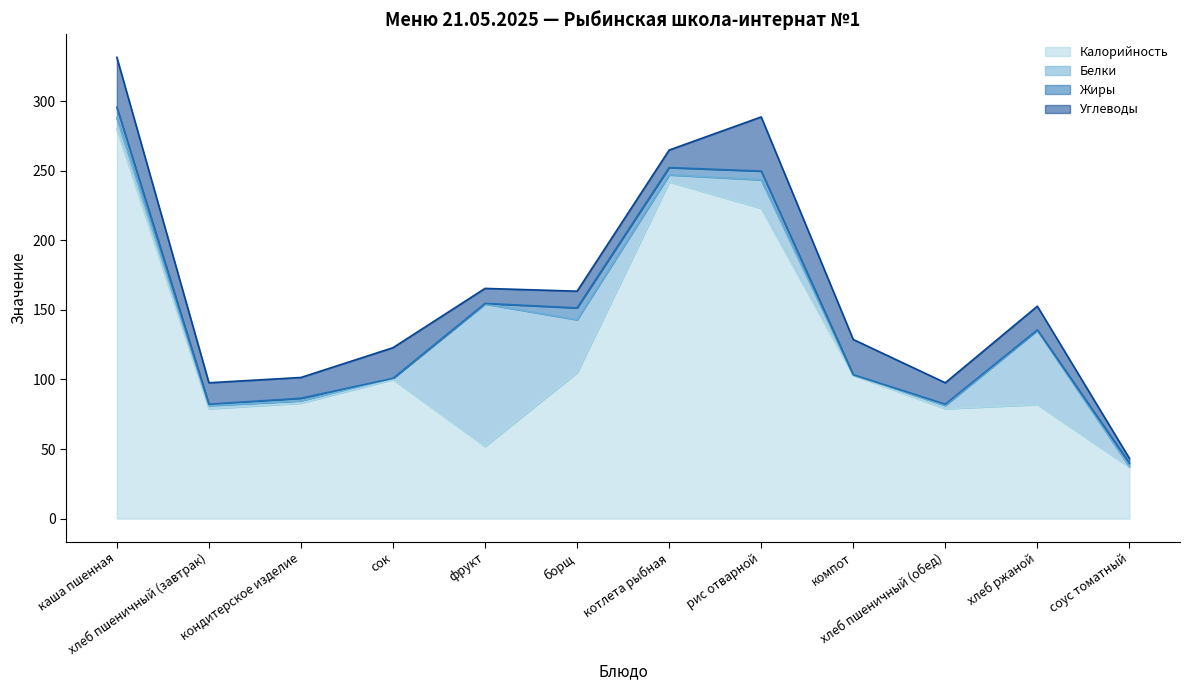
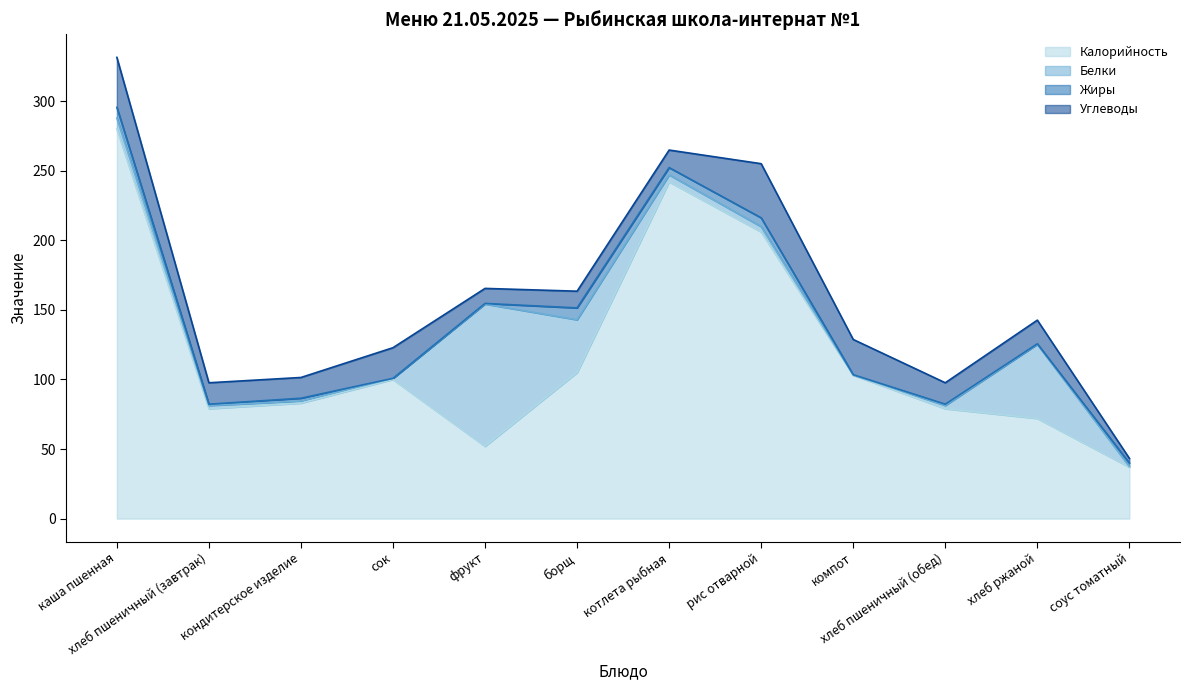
Калорийность, рис отварной: 223 -> 206
Белки, рис отварной: 20 -> 4
Калорийность, хлеб ржаной: 82 -> 72
